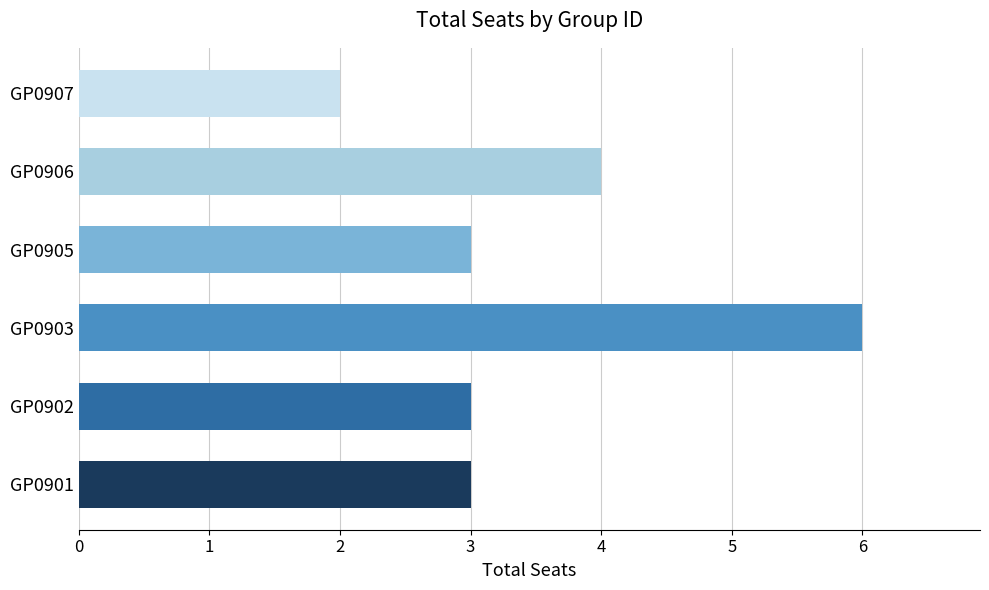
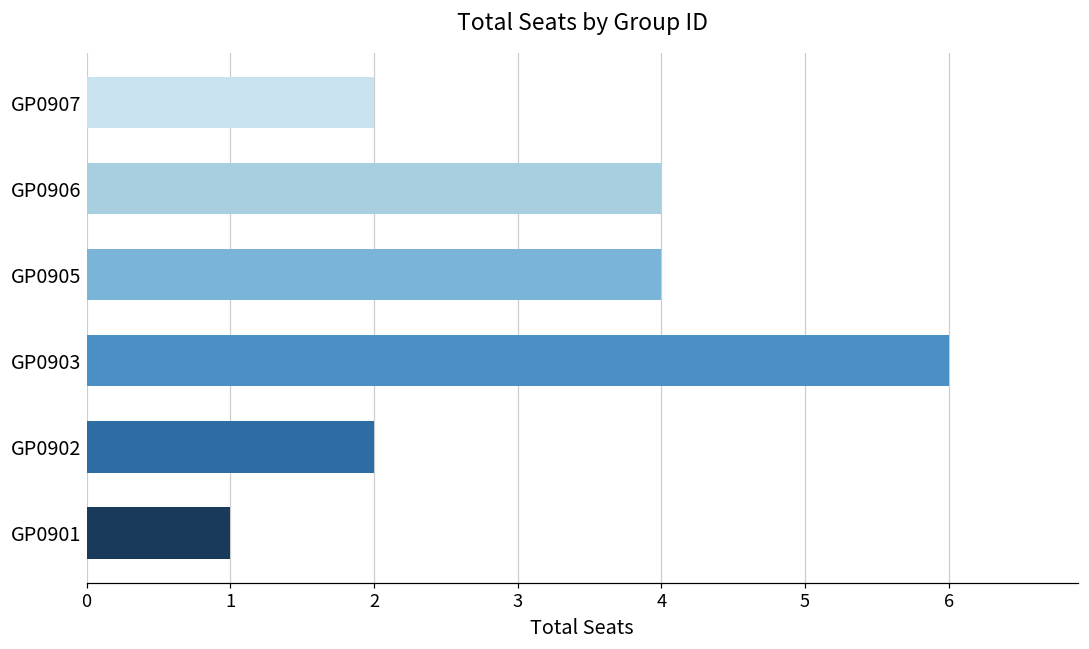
GP0905: 3 -> 4
GP0902: 3 -> 2
GP0901: 3 -> 1
